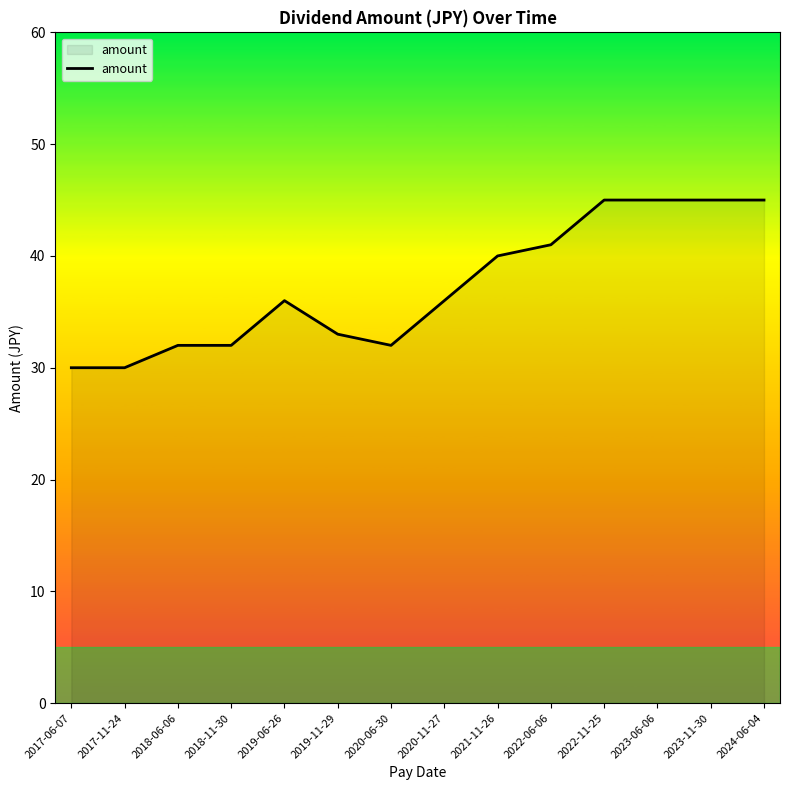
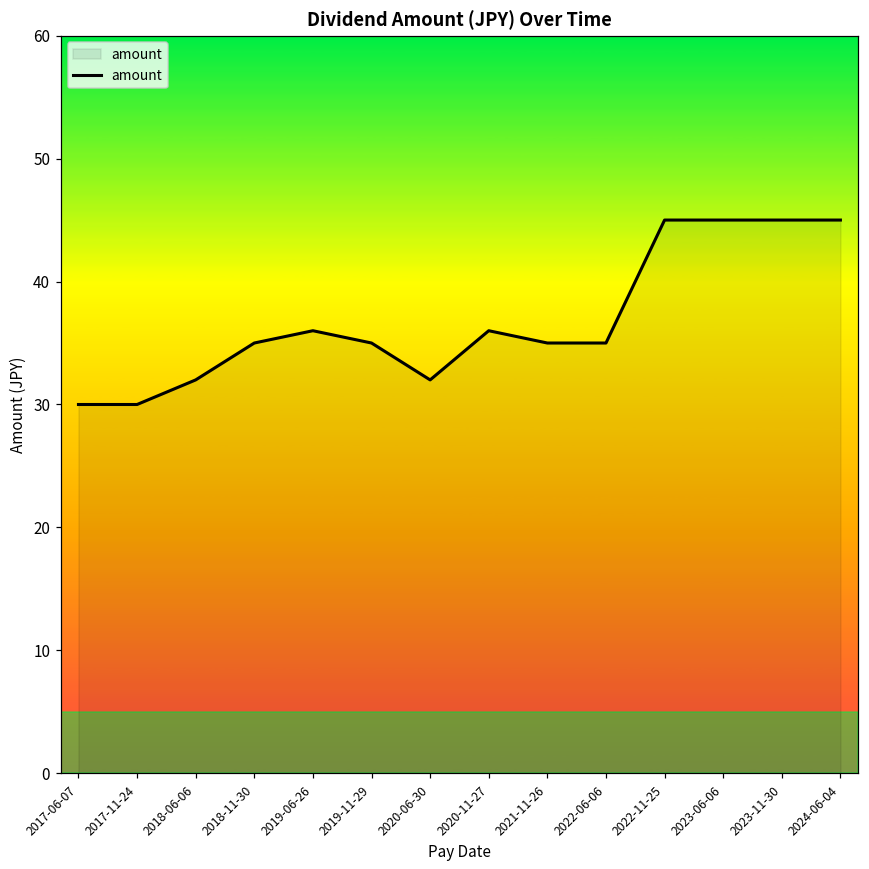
2018-11-30: 32 -> 35
2019-11-29: 33 -> 35
2021-11-26: 40 -> 35
2022-06-06: 41 -> 35
